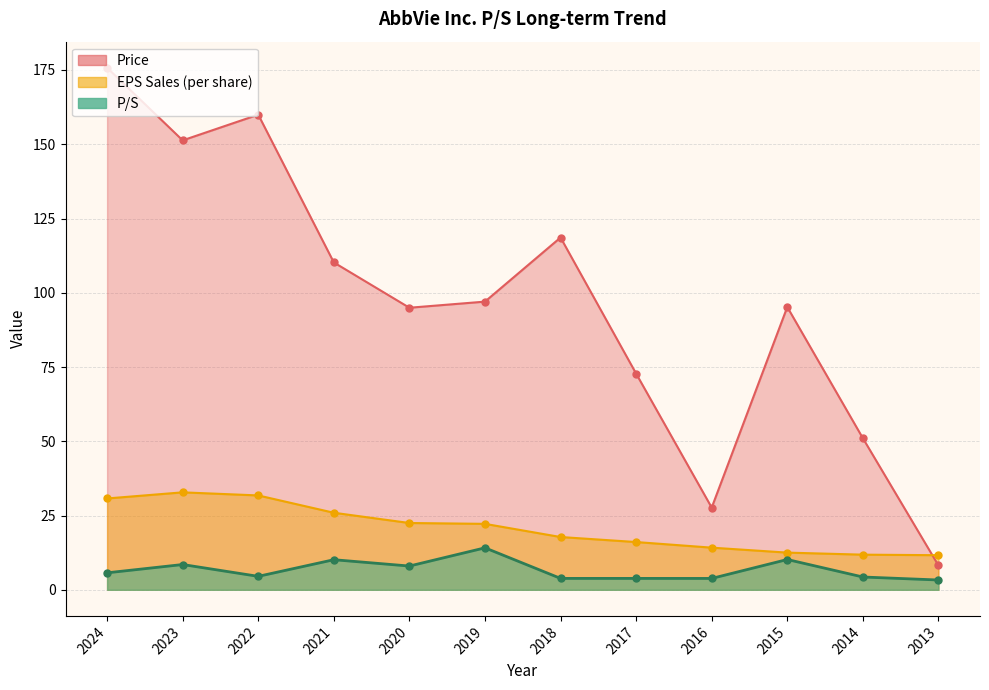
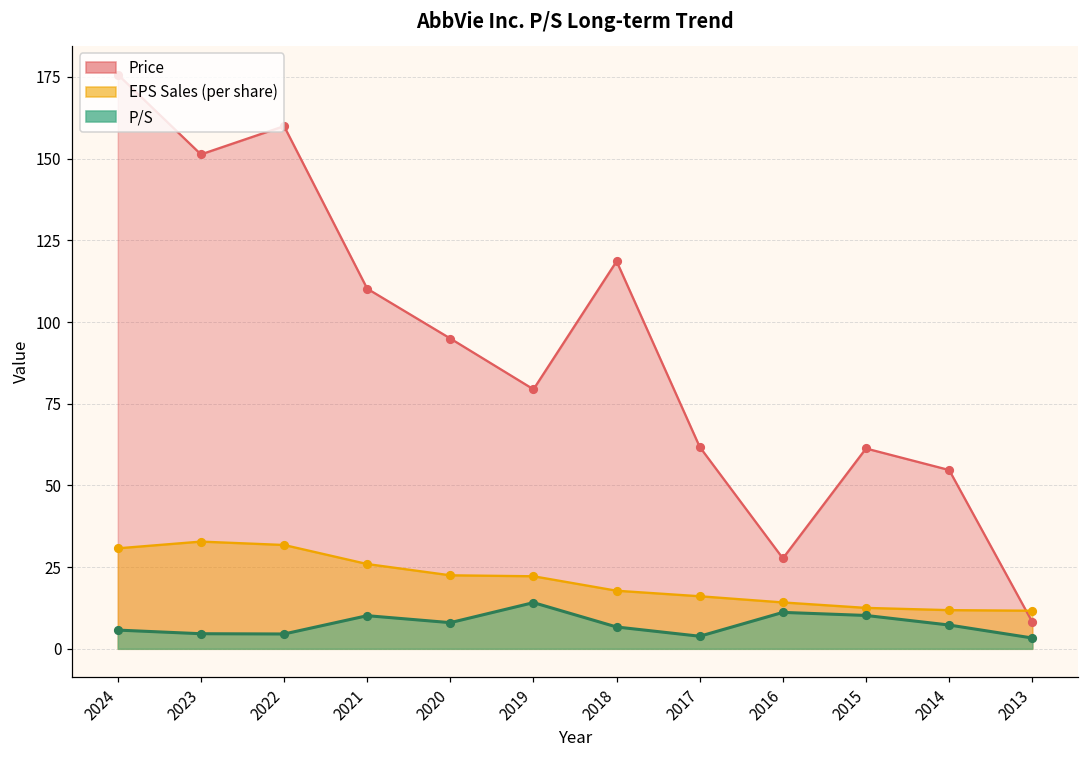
P/S, 2023: 9 -> 5
Price, 2019: 97 -> 79
P/S, 2018: 4 -> 7
Price, 2017: 73 -> 62
P/S, 2016: 4 -> 11
Price, 2015: 95 -> 61
Price, 2014: 51 -> 55
P/S, 2014: 4 -> 7
